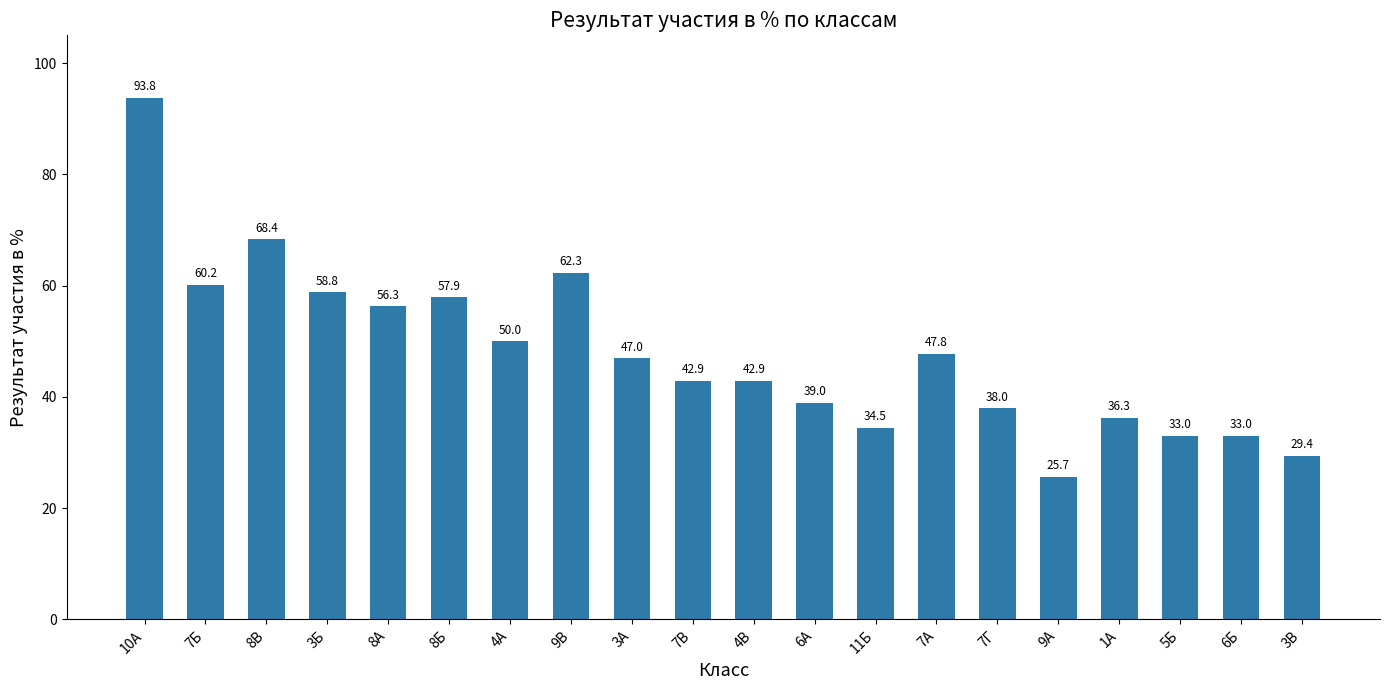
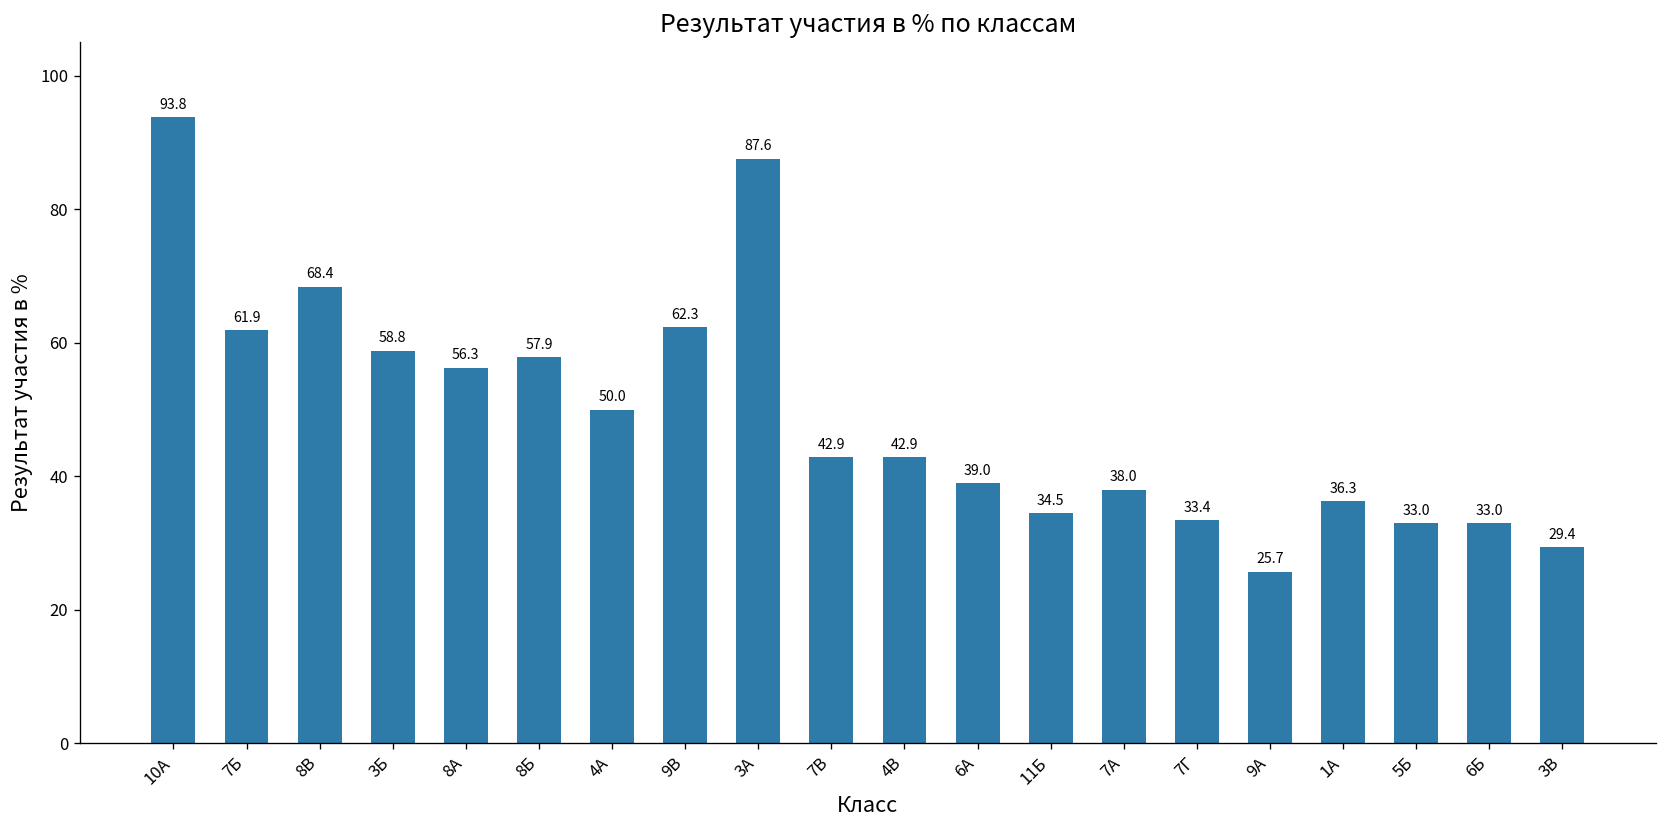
7Б: 60.2 -> 61.9
3А: 47.0 -> 87.6
7А: 47.8 -> 38.0
7Г: 38.0 -> 33.4
